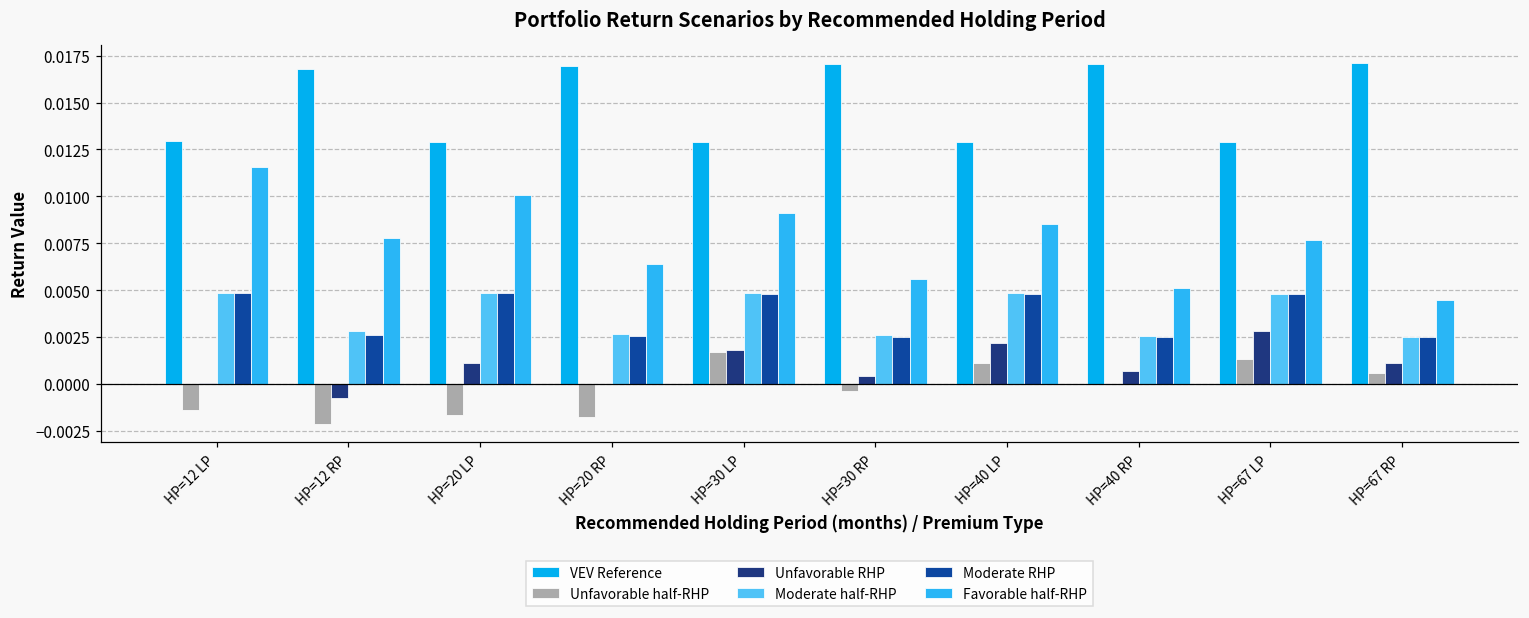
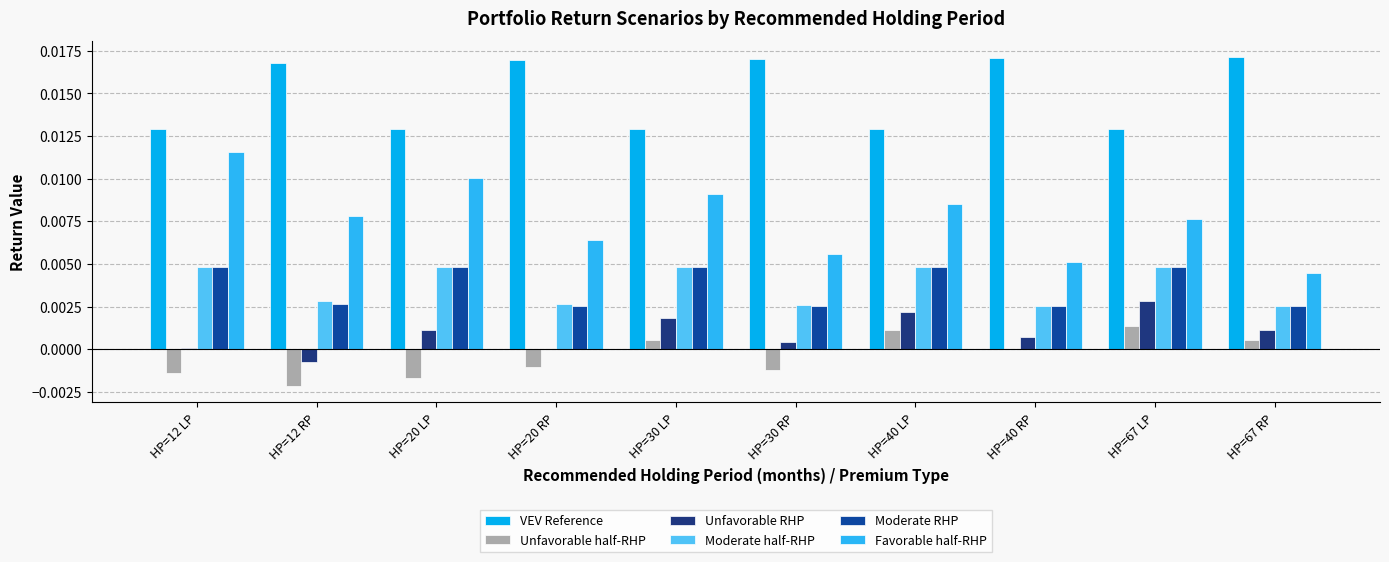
Unfavorable half-RHP, HP=20 RP: -0.0018 -> -0.0011
Unfavorable half-RHP, HP=30 LP: 0.0017 -> 0.0006
Unfavorable half-RHP, HP=30 RP: -0.0004 -> -0.0012
